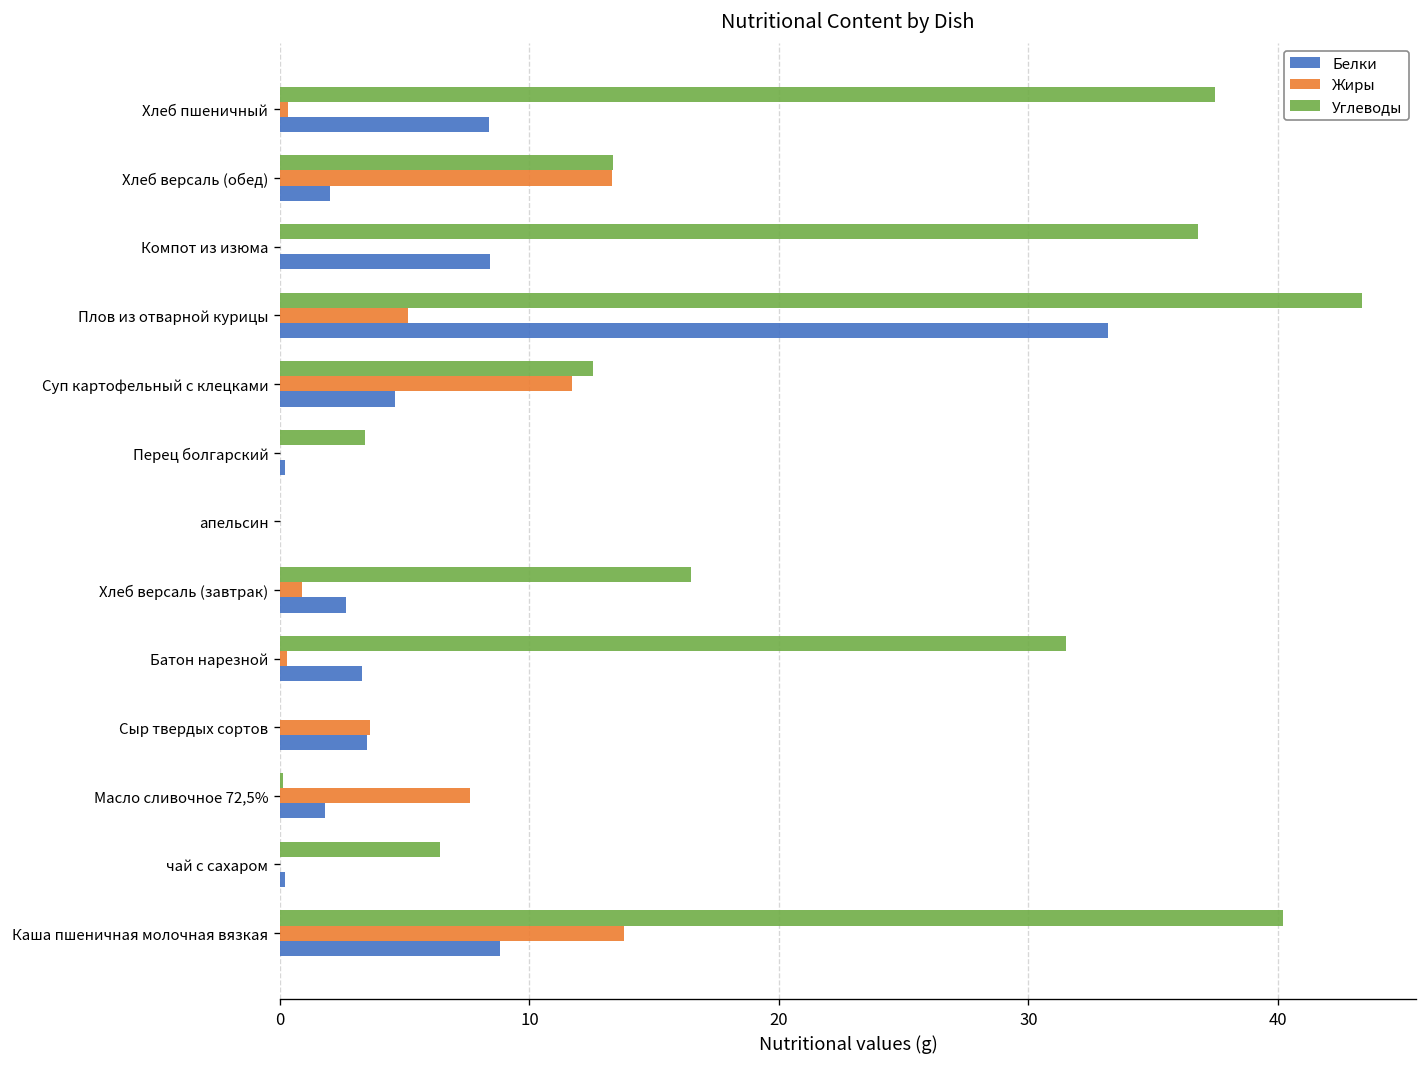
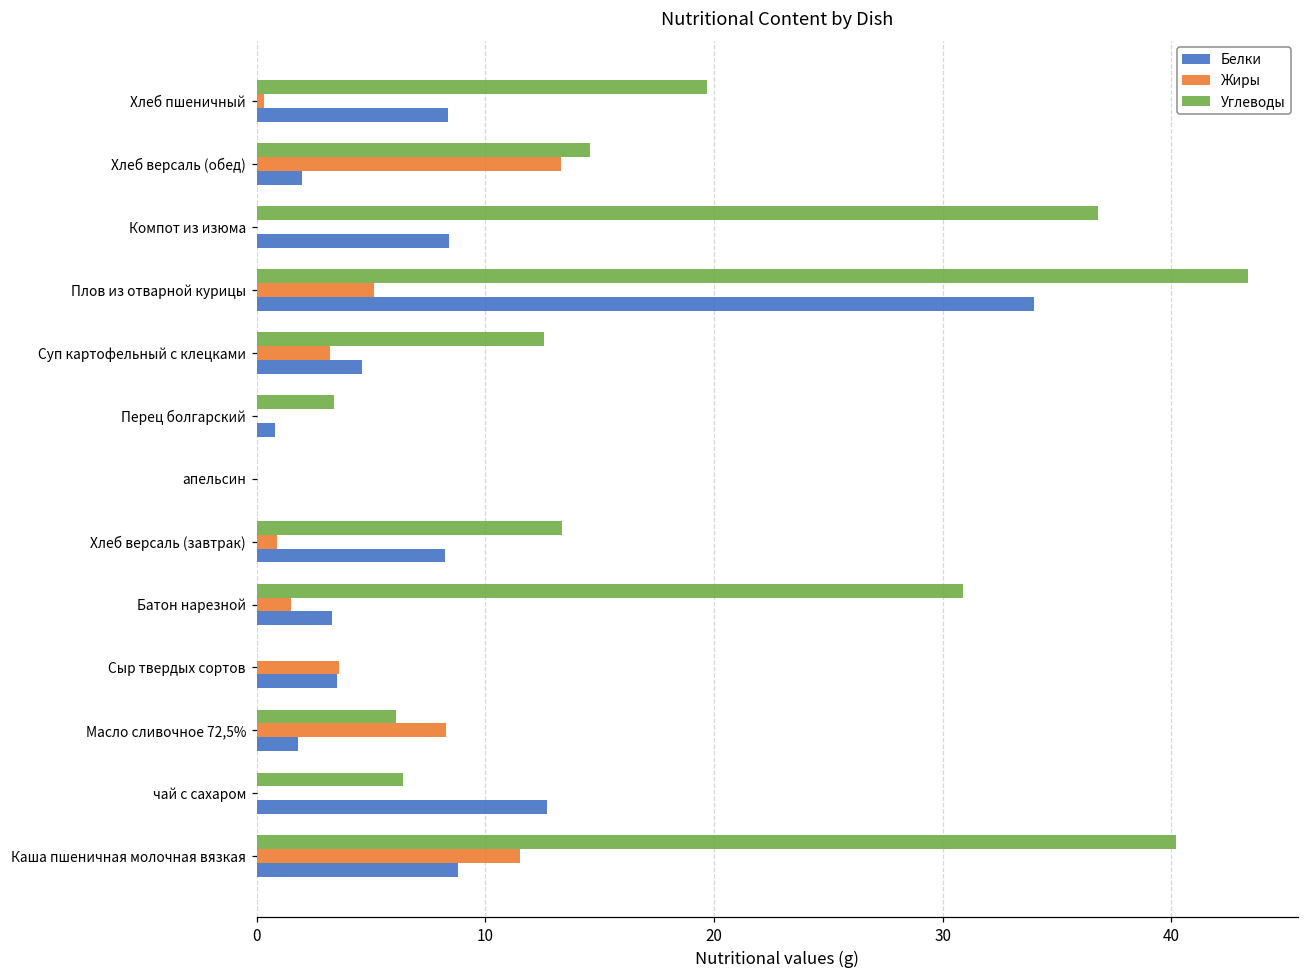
Углеводы, Хлеб пшеничный: 37.5 -> 19.7
Углеводы, Хлеб версаль (обед): 13.4 -> 14.6
Белки, Плов из отварной курицы: 33.2 -> 34.0
Жиры, Суп картофельный с клецками: 11.7 -> 3.2
Белки, Перец болгарский: 0.2 -> 0.8
Углеводы, Хлеб версаль (завтрак): 16.5 -> 13.4
Белки, Хлеб версаль (завтрак): 2.6 -> 8.2
Углеводы, Батон нарезной: 31.5 -> 30.9
Жиры, Батон нарезной: 0.3 -> 1.5
Углеводы, Масло сливочное 72,5%: 0.1 -> 6.1
Жиры, Масло сливочное 72,5%: 7.6 -> 8.3
Белки, чай с сахаром: 0.2 -> 12.7
Жиры, Каша пшеничная молочная вязкая: 13.8 -> 11.5
